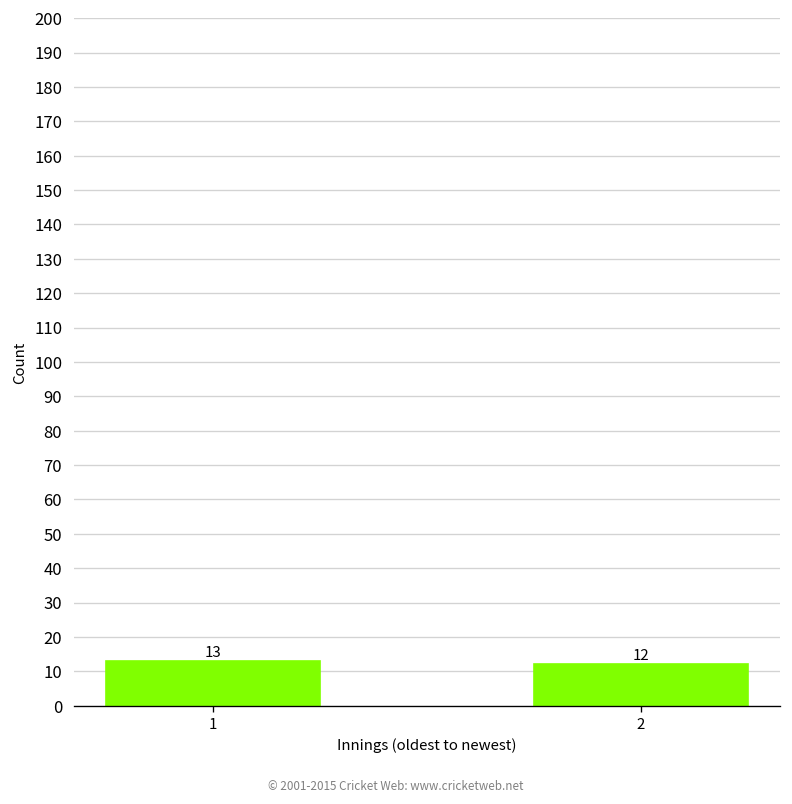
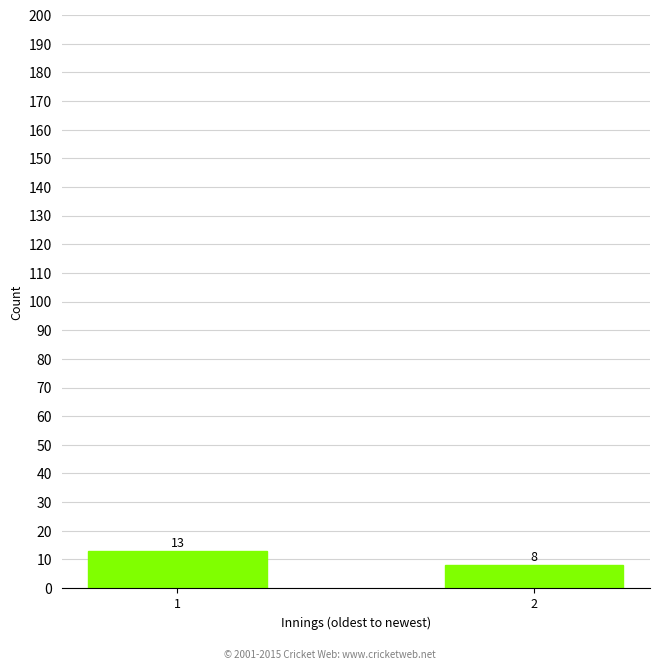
2: 12 -> 8
